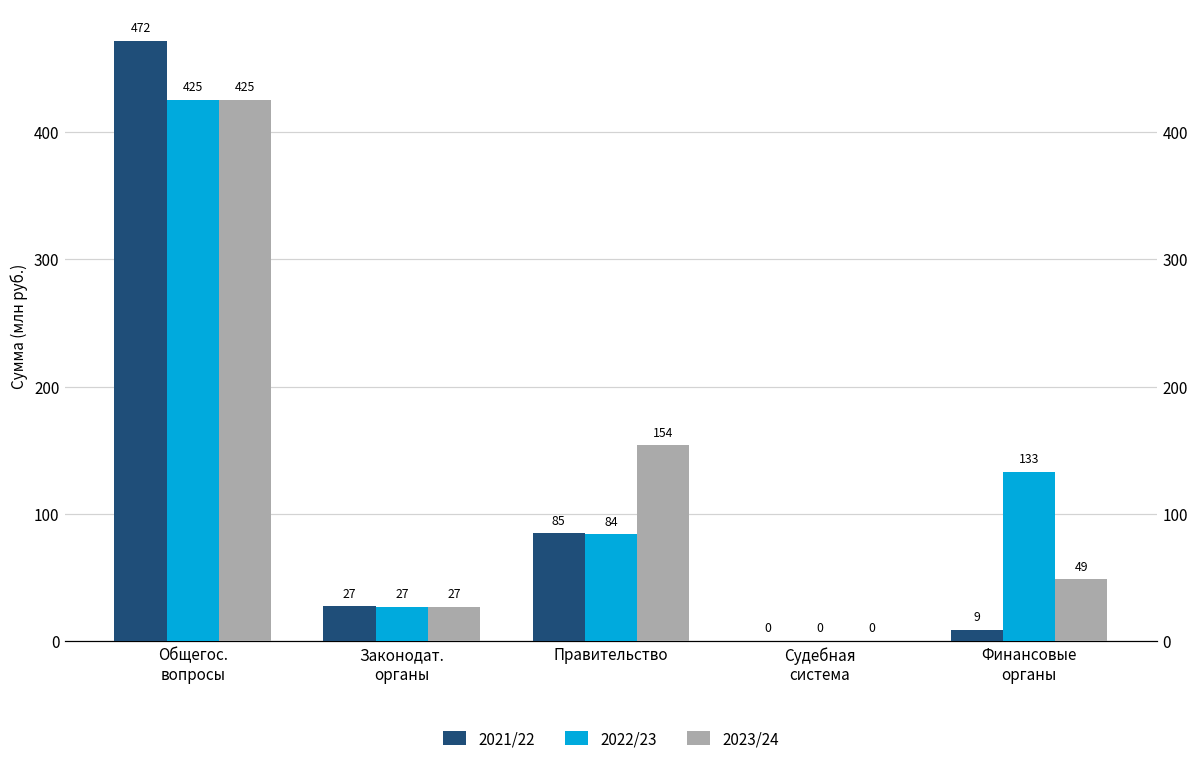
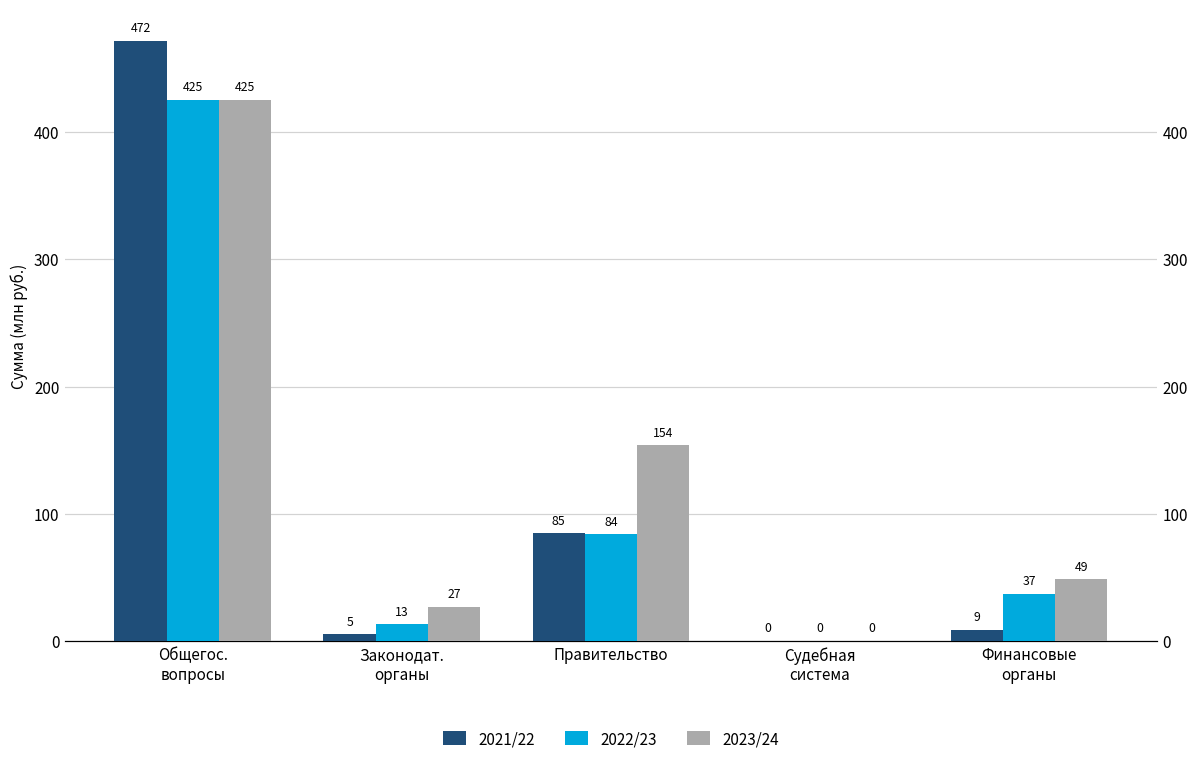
2021/22, Законодат. органы: 27 -> 5
2022/23, Законодат. органы: 27 -> 13
2022/23, Финансовые органы: 133 -> 37
